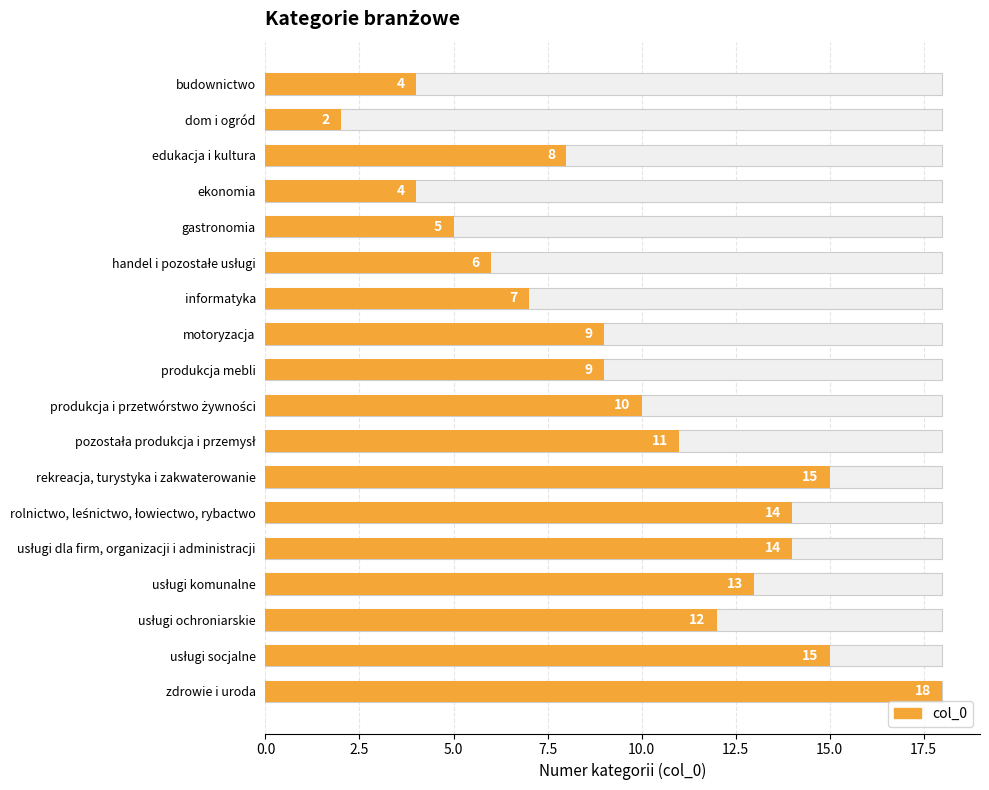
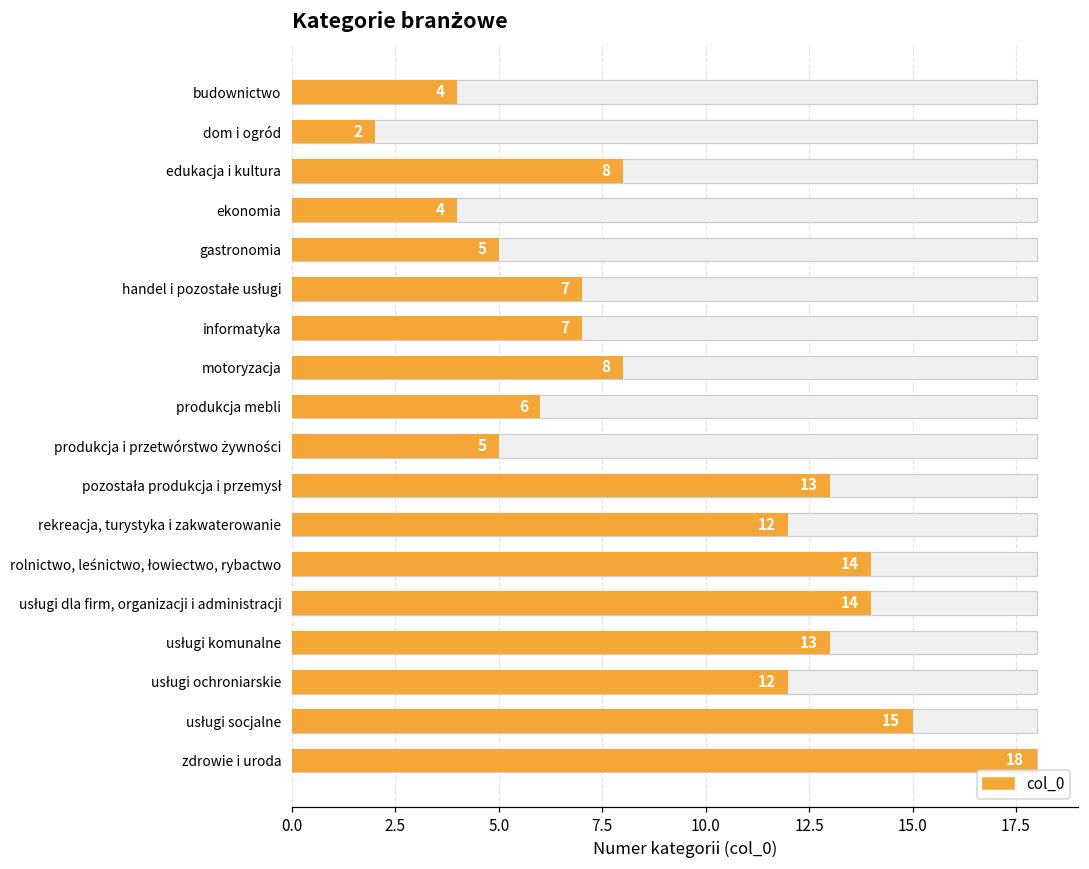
col_0, handel i pozostałe usługi: 6 -> 7
col_0, motoryzacja: 9 -> 8
col_0, produkcja mebli: 9 -> 6
col_0, produkcja i przetwórstwo żywności: 10 -> 5
col_0, pozostała produkcja i przemysł: 11 -> 13
col_0, rekreacja, turystyka i zakwaterowanie: 15 -> 12
